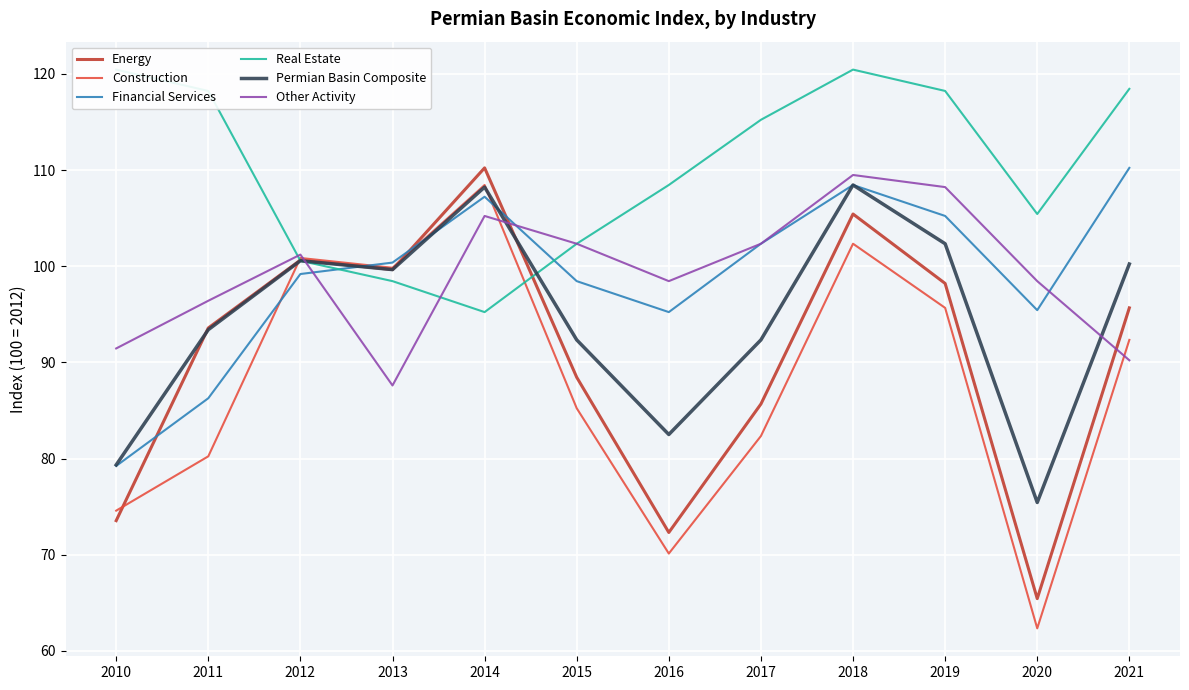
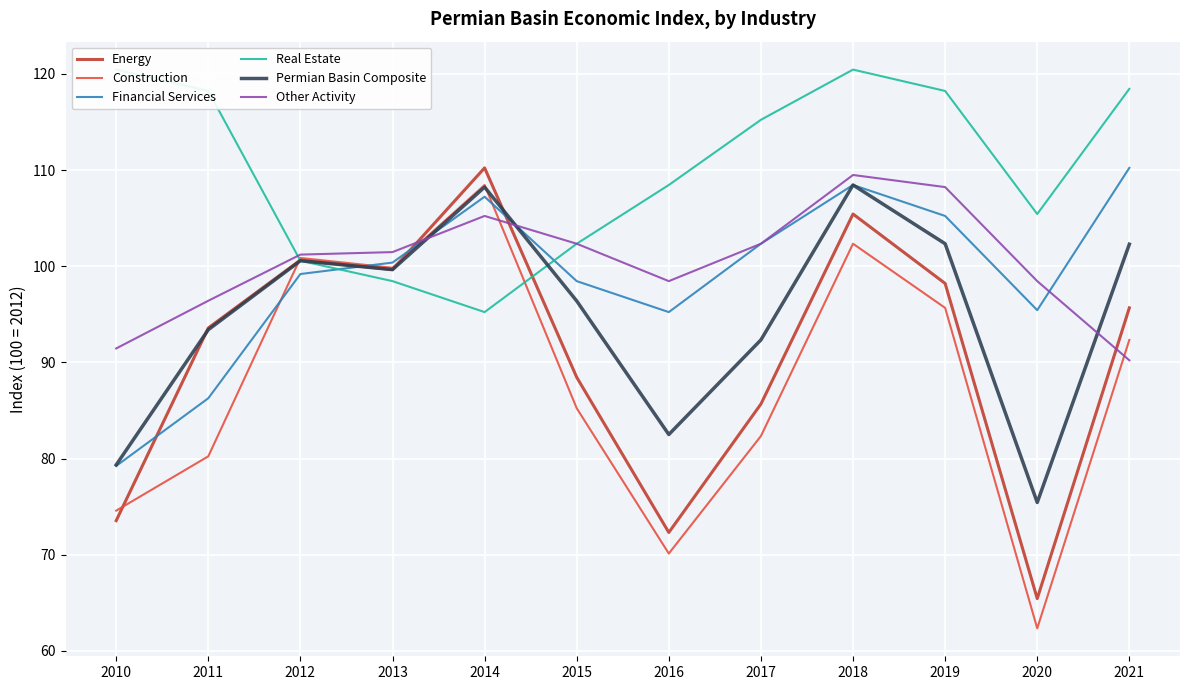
Other Activity, 2013: 88 -> 101
Permian Basin Composite, 2015: 92 -> 96
Permian Basin Composite, 2021: 100 -> 102
